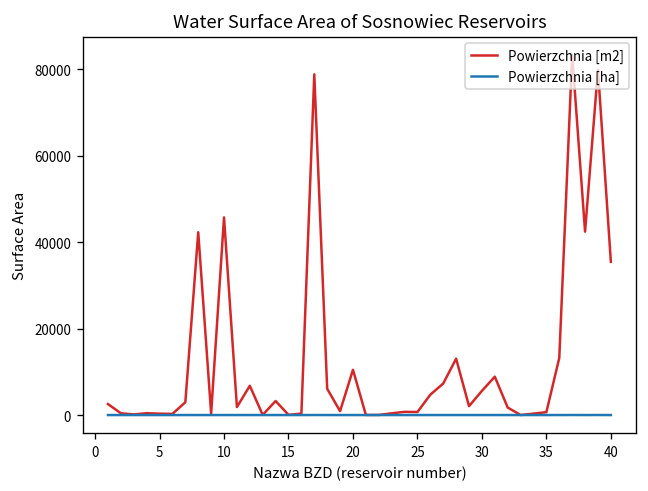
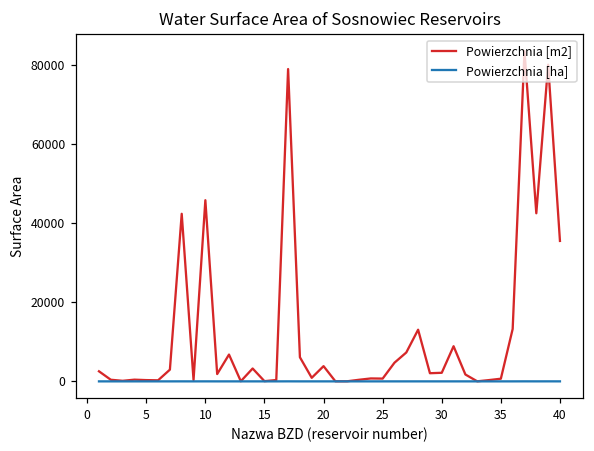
Powierzchnia [m2], 20: 10000 -> 4000
Powierzchnia [m2], 30: 6000 -> 2000
